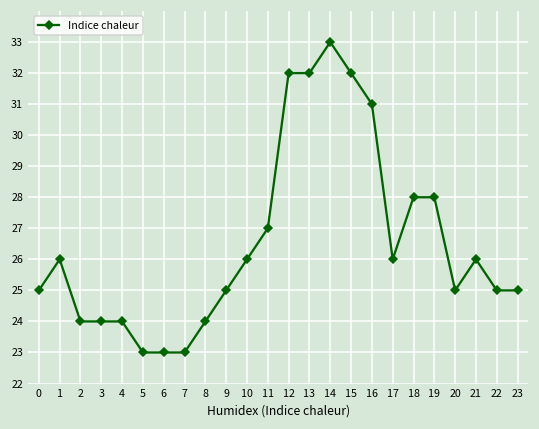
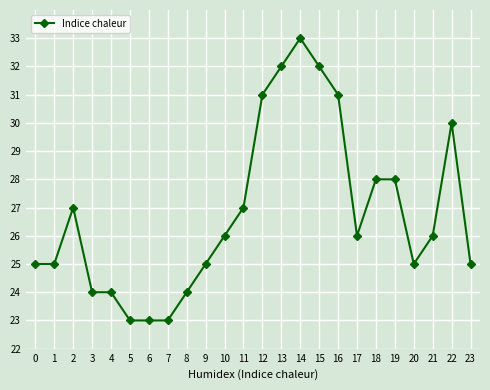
1: 26 -> 25
2: 24 -> 27
12: 32 -> 31
22: 25 -> 30
